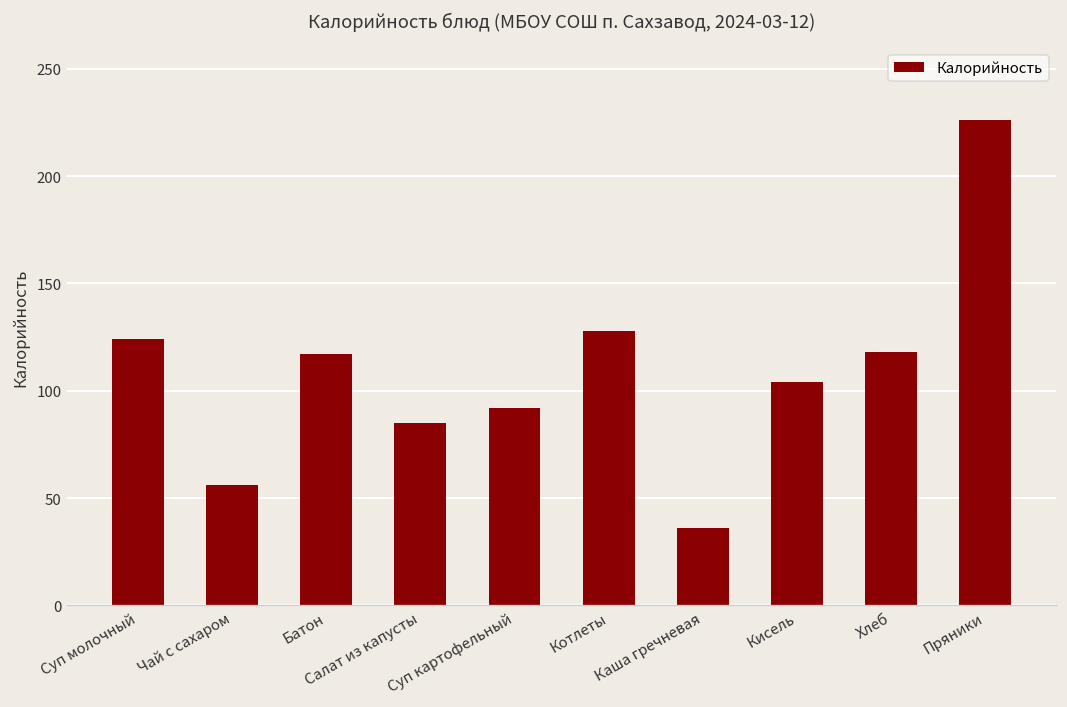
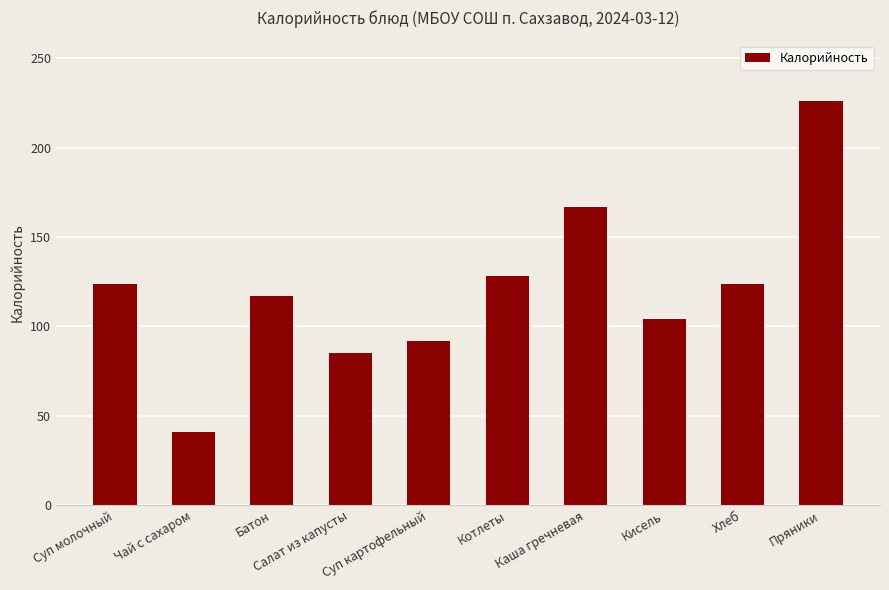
Чай с сахаром: 56 -> 41
Каша гречневая: 36 -> 167
Хлеб: 118 -> 124
